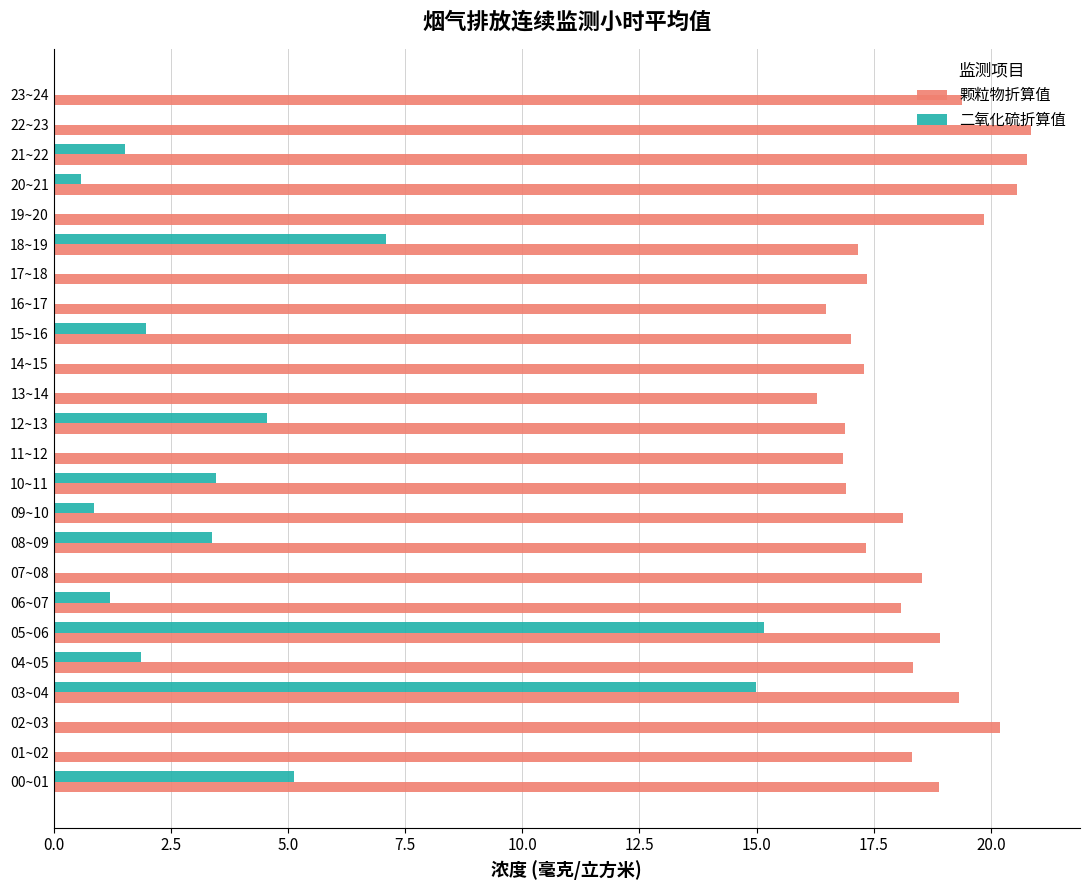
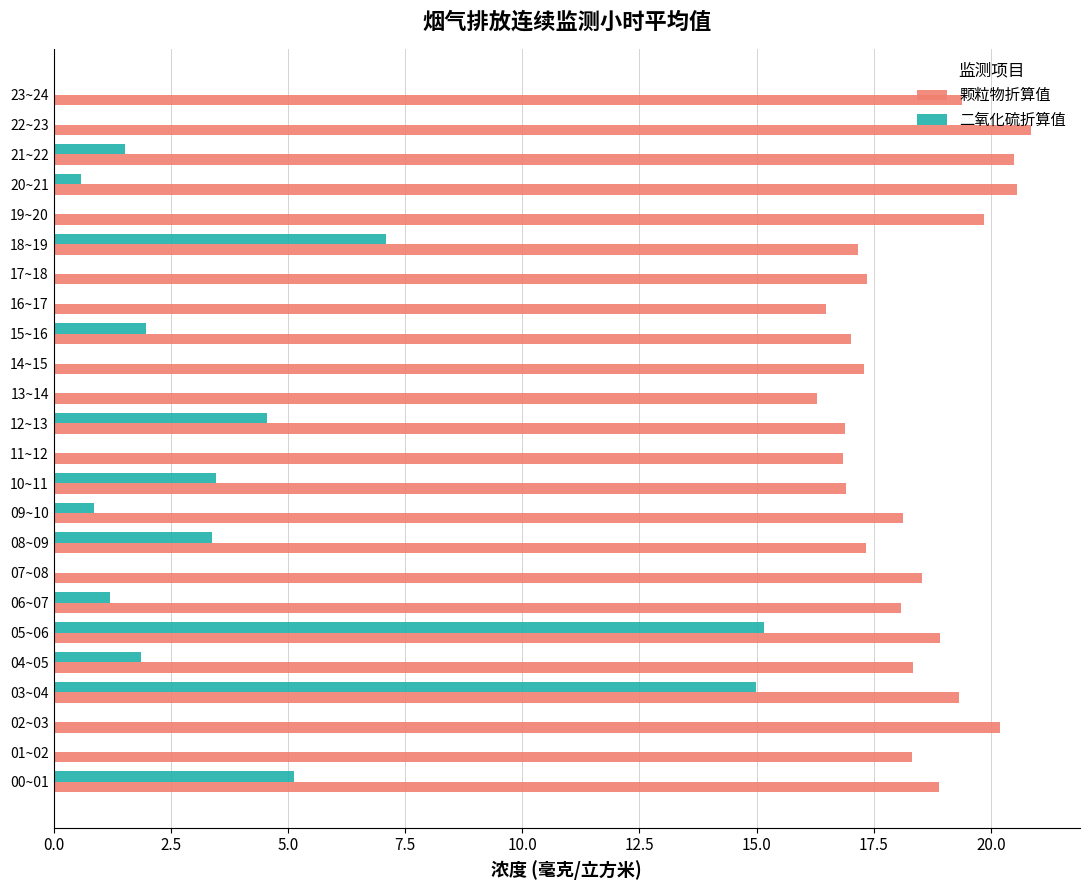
颗粒物折算值, 21~22: 20.8 -> 20.5
